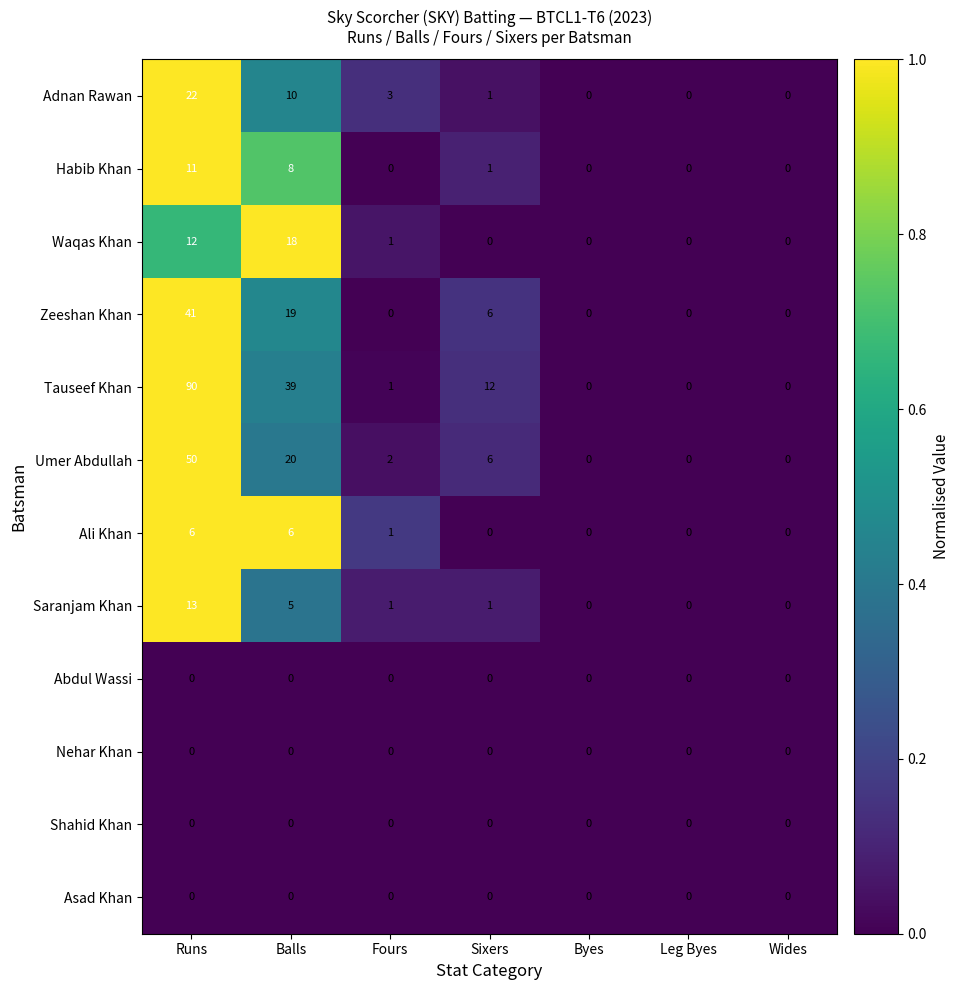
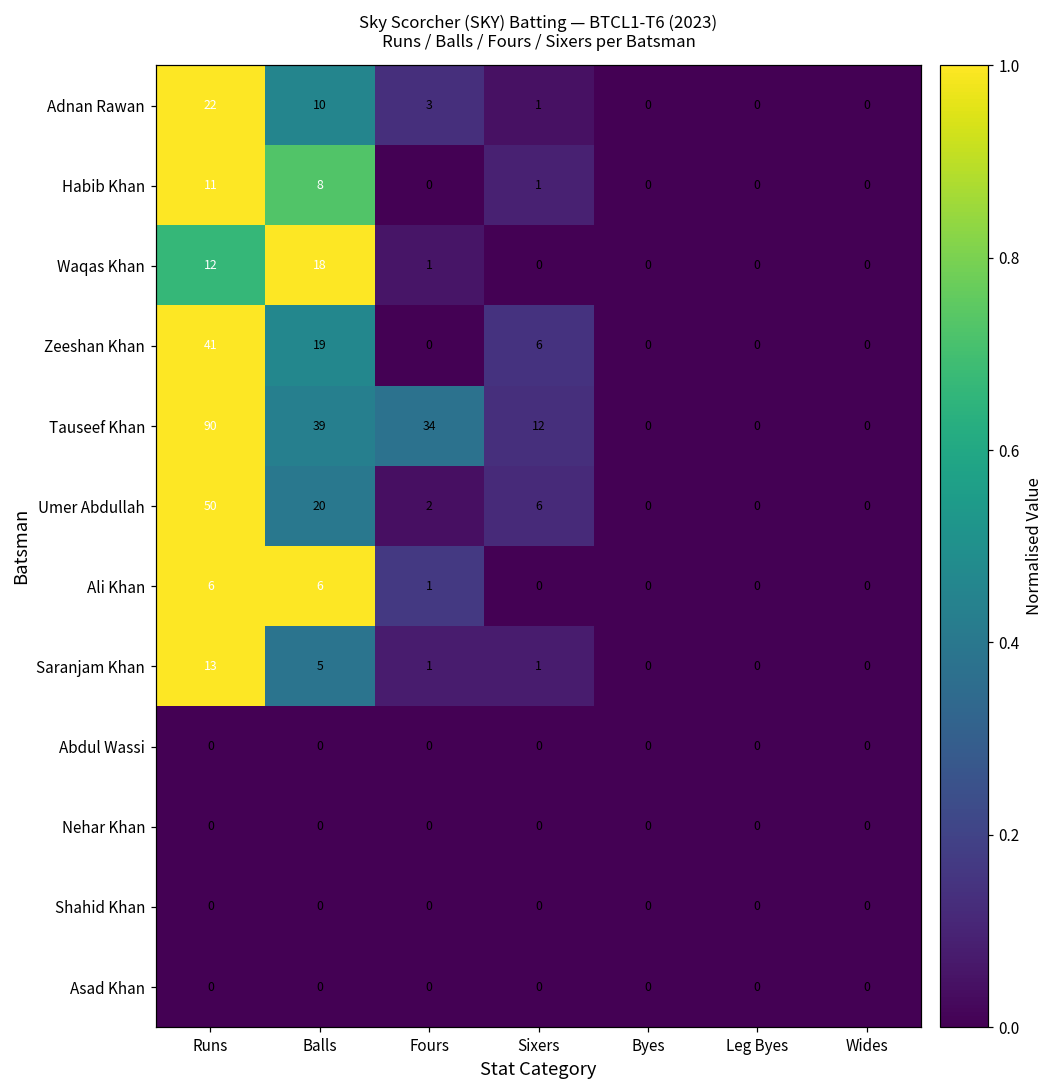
Tauseef Khan, Fours: 1 -> 34
